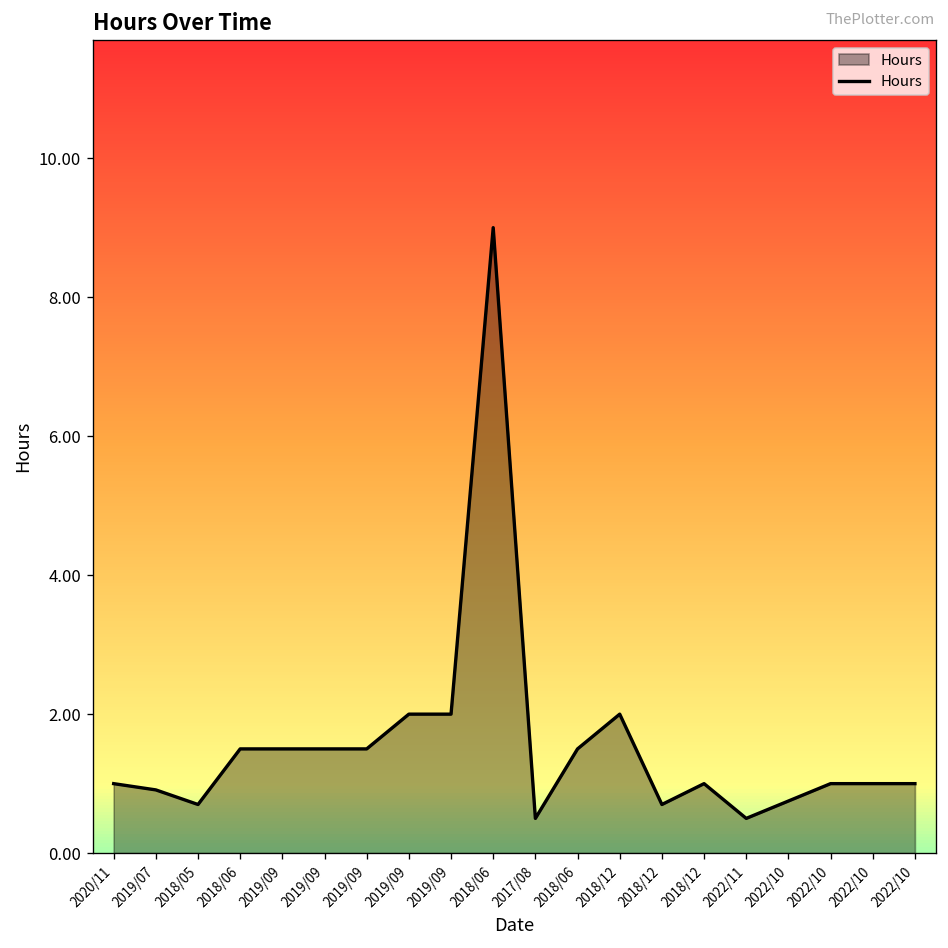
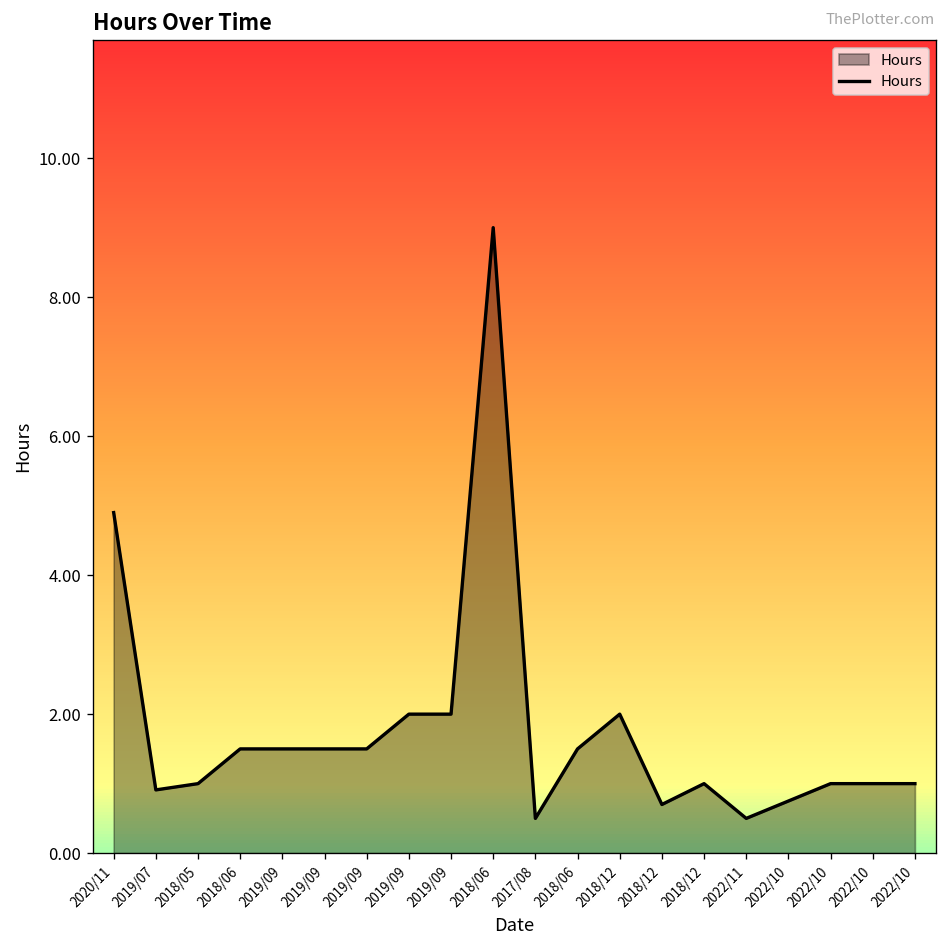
2020/11: 1.0 -> 4.9
2018/05: 0.7 -> 1.0
